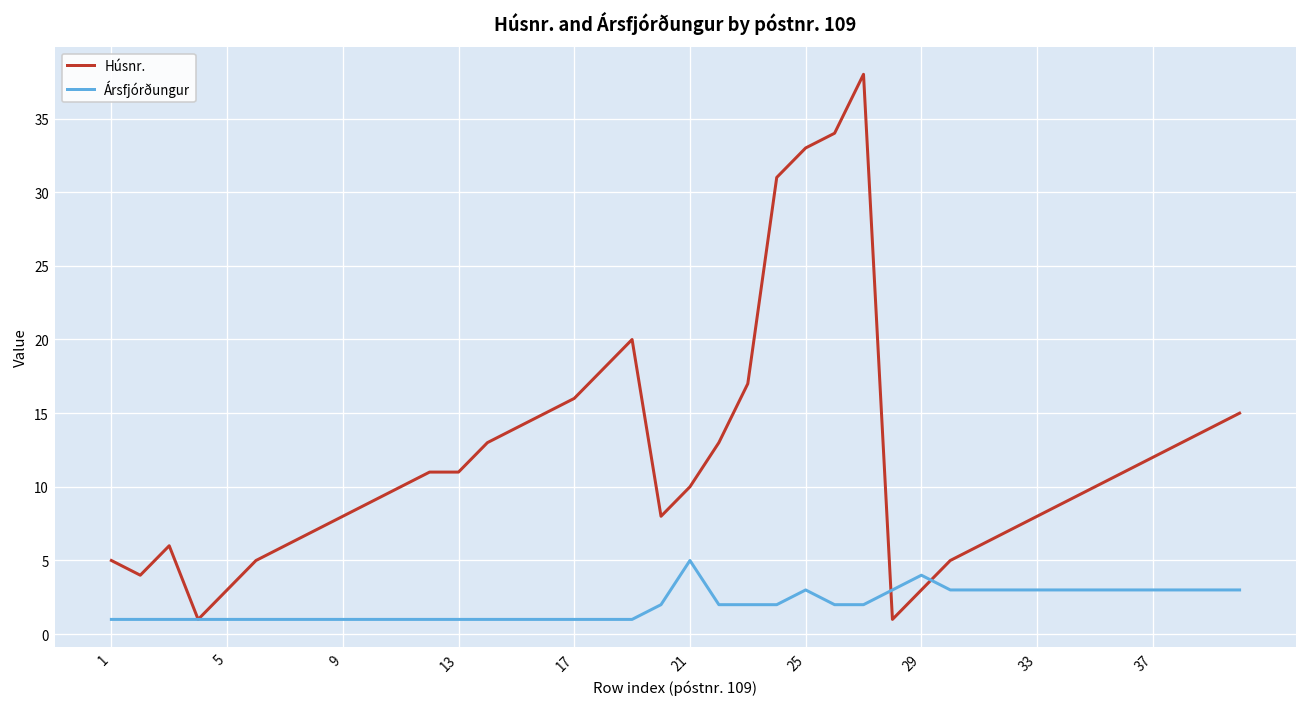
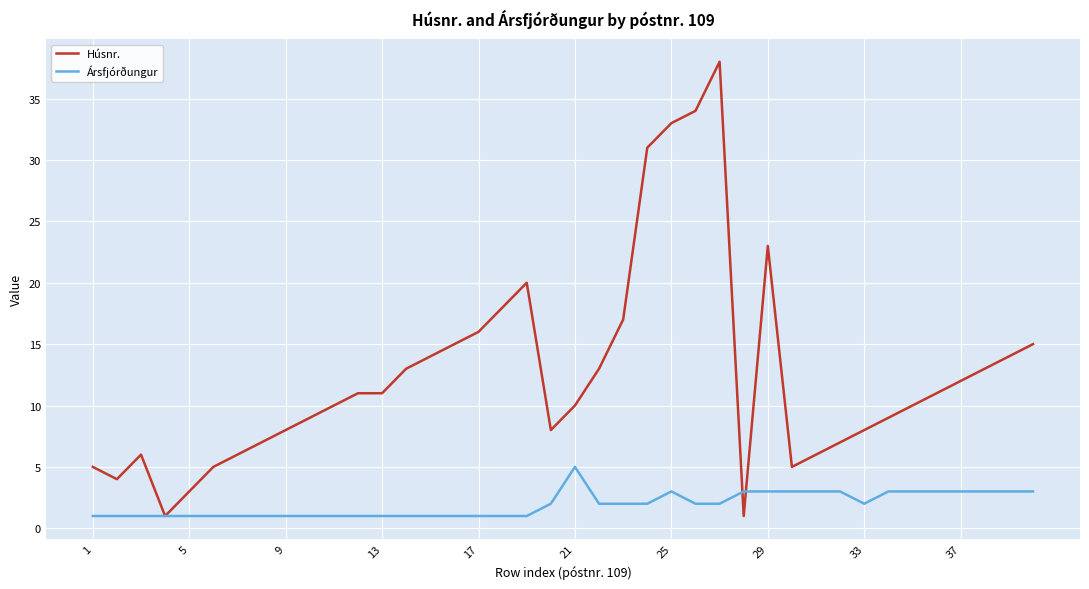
Húsnr., 29: 3 -> 23
Ársfjórðungur, 29: 4 -> 3
Ársfjórðungur, 33: 3 -> 2
